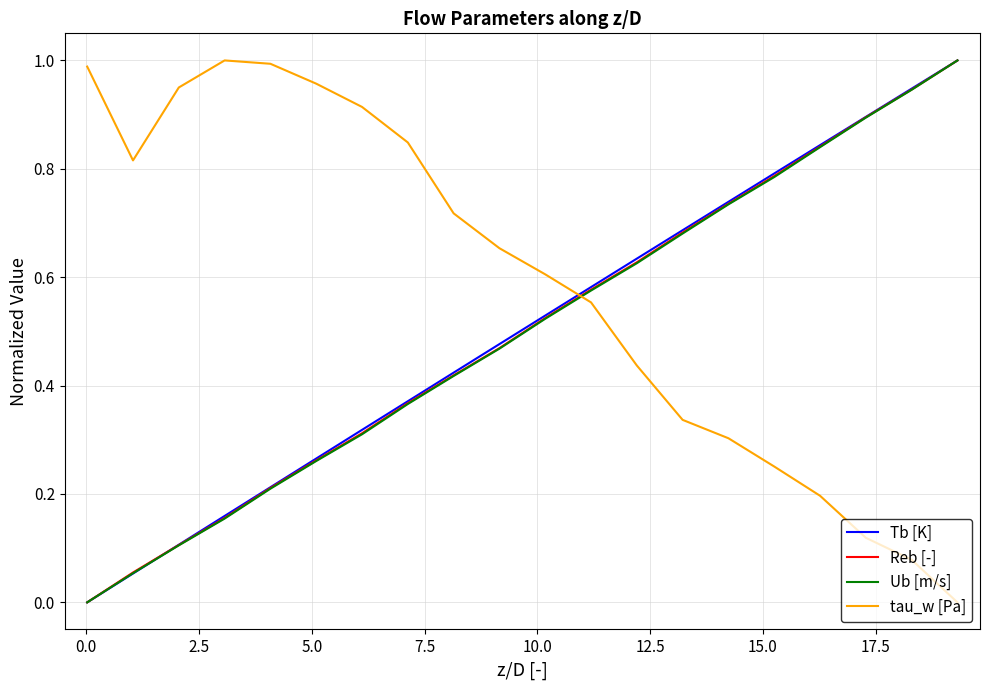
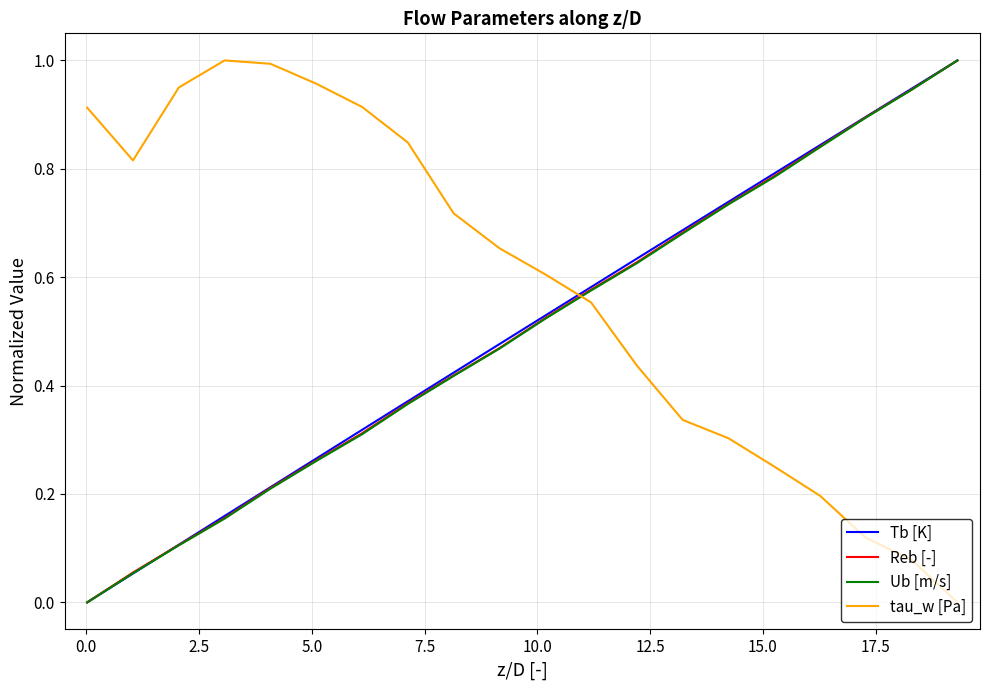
tau_w [Pa], 0.0: 0.99 -> 0.91
